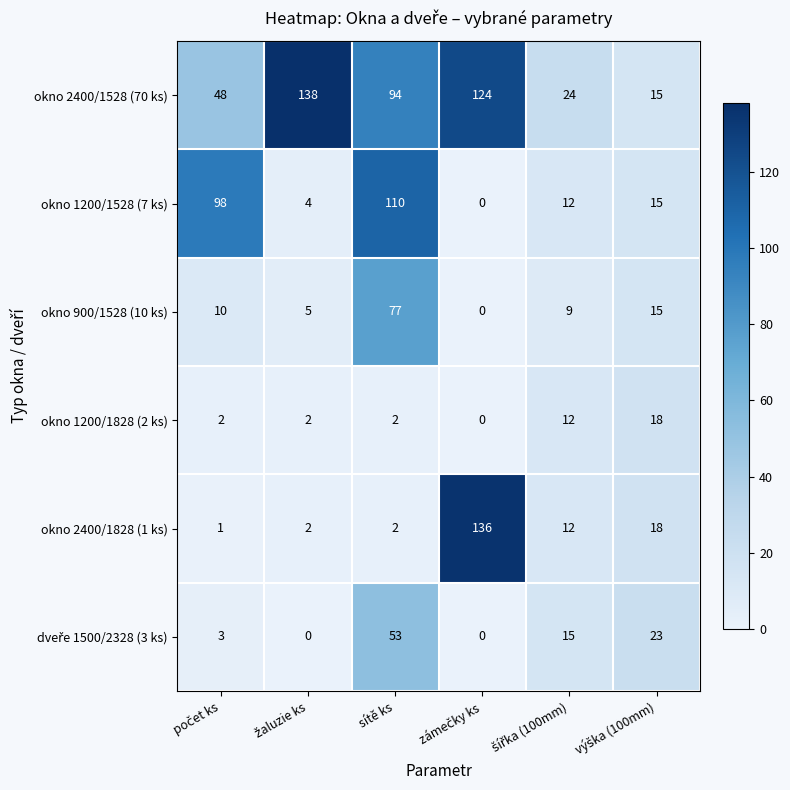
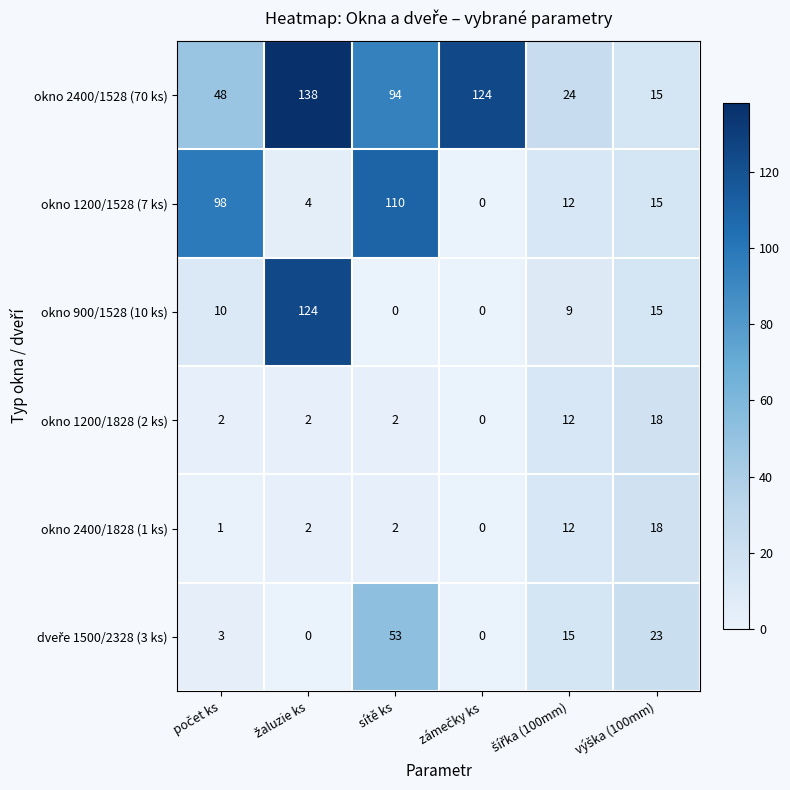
okno 900/1528 (10 ks), žaluzie ks: 5 -> 124
okno 900/1528 (10 ks), sítě ks: 77 -> 0
okno 2400/1828 (1 ks), zámečky ks: 136 -> 0
